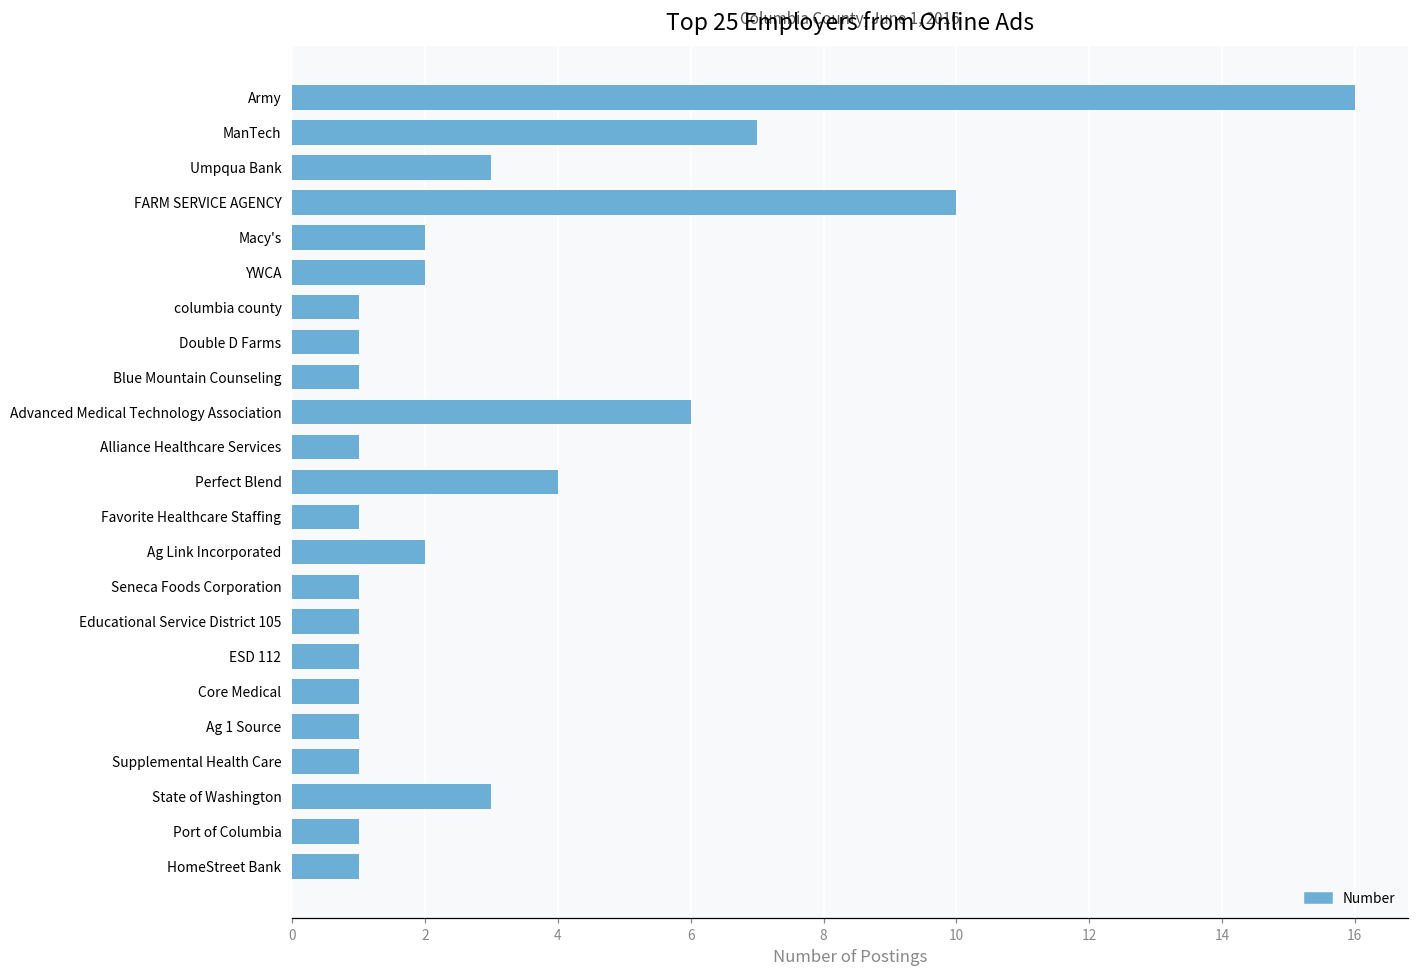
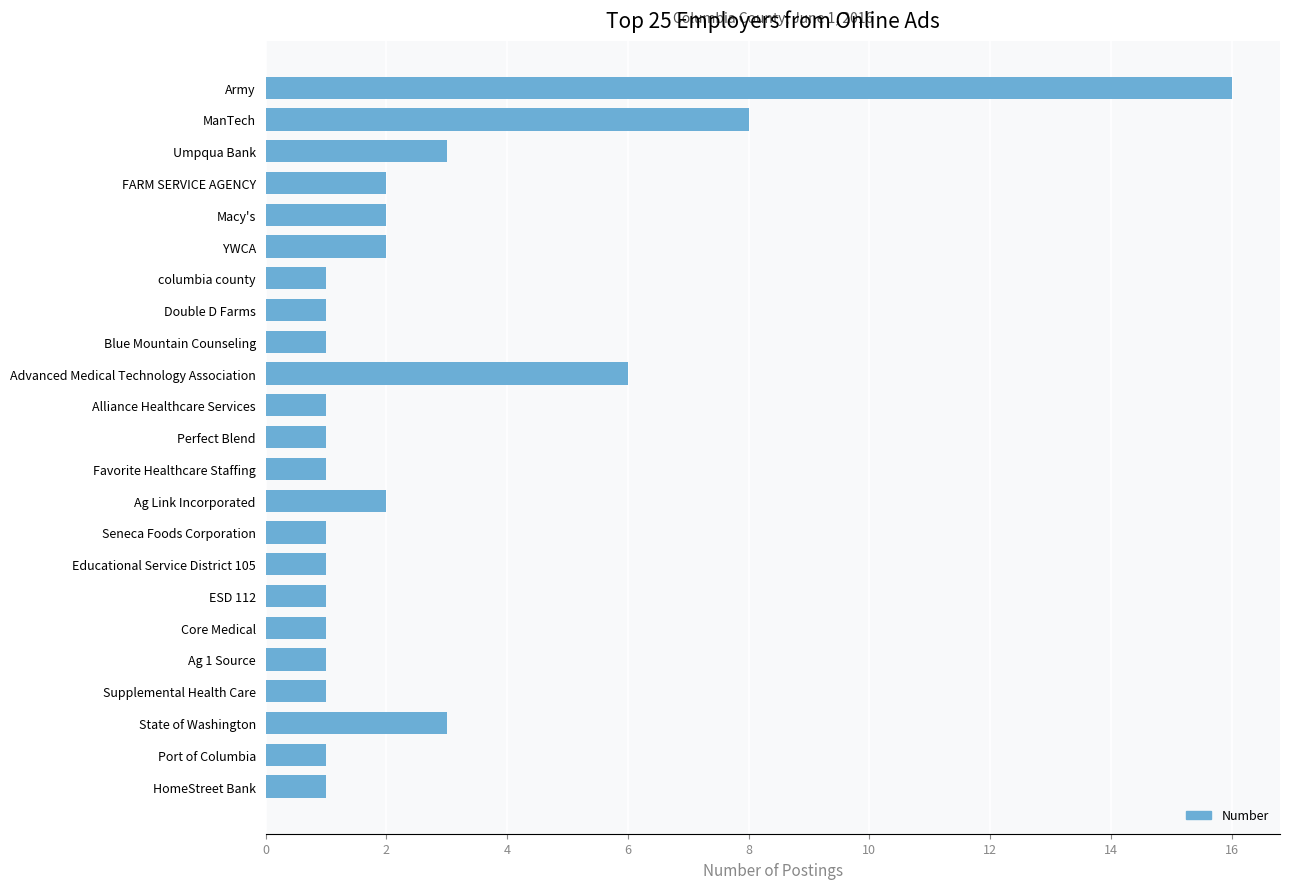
ManTech: 7 -> 8
FARM SERVICE AGENCY: 10 -> 2
Perfect Blend: 4 -> 1
